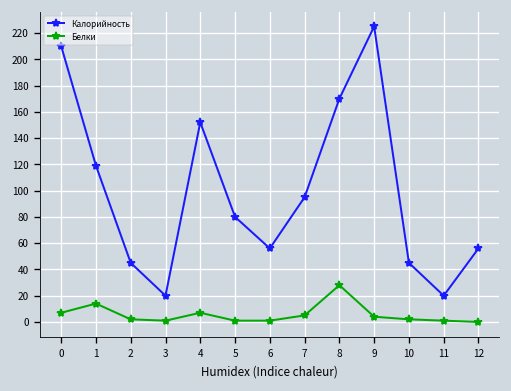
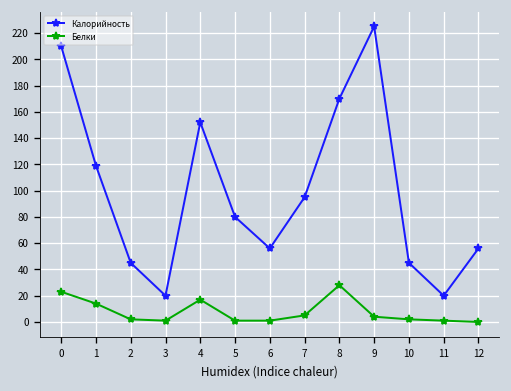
Белки, 0: 7 -> 23
Белки, 4: 7 -> 17
